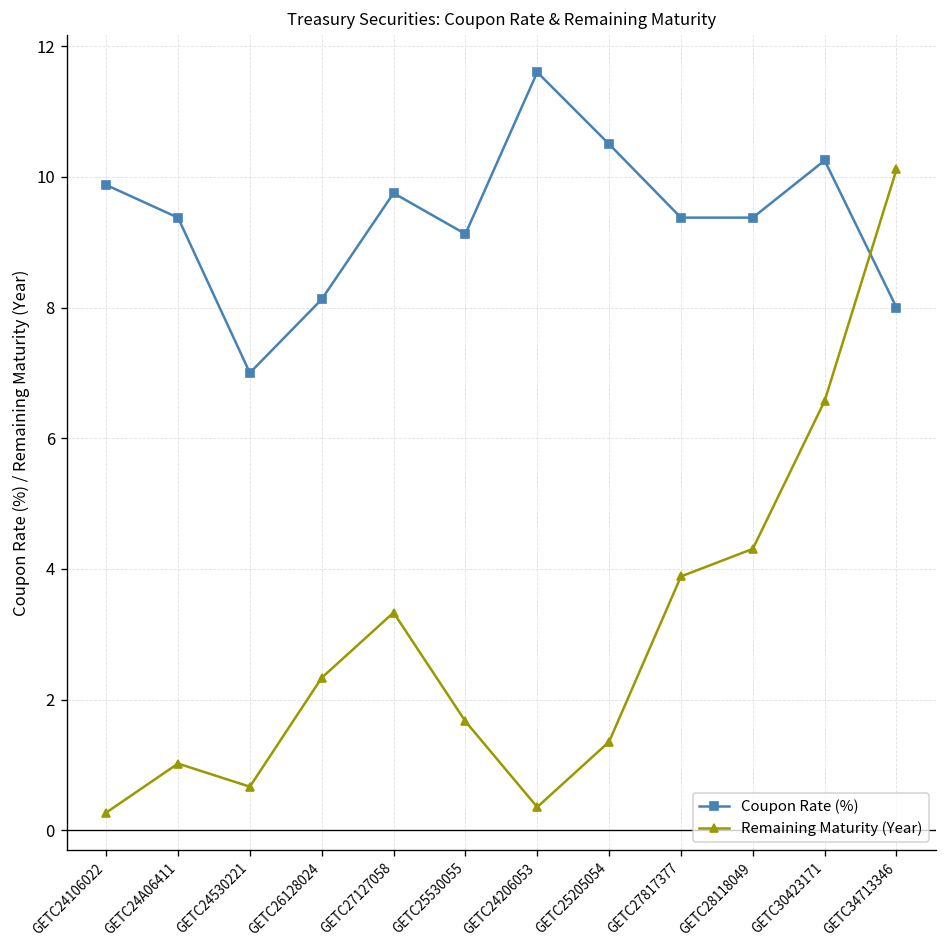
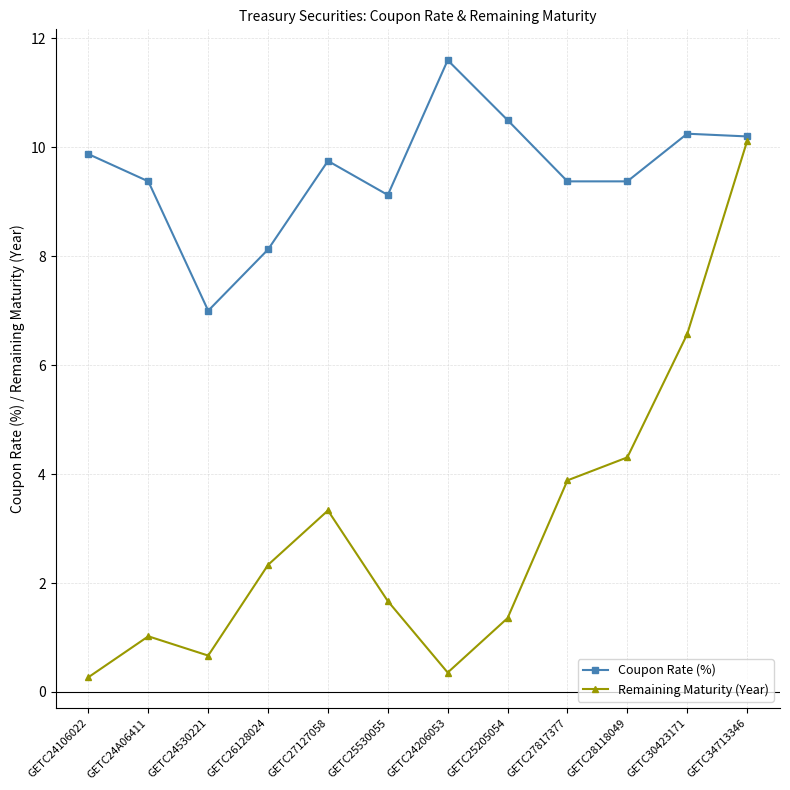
Coupon Rate (%), GETC34713346: 8.0 -> 10.2
